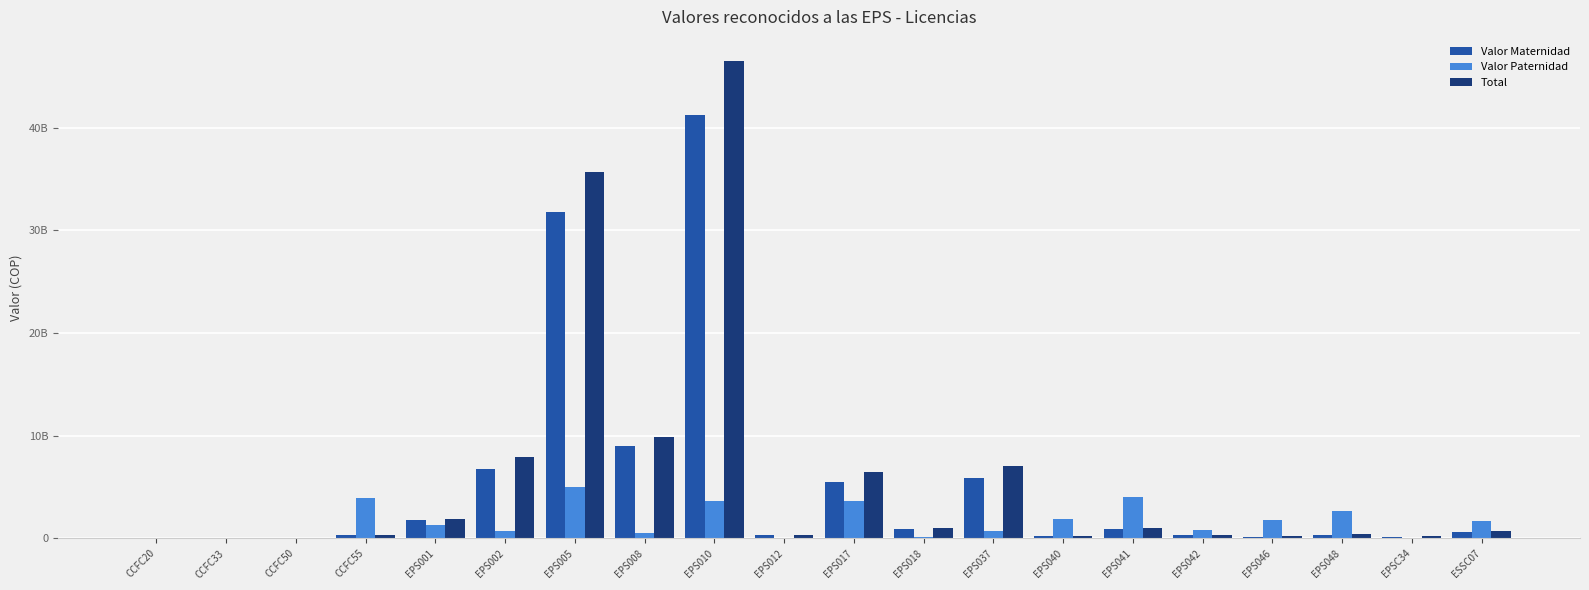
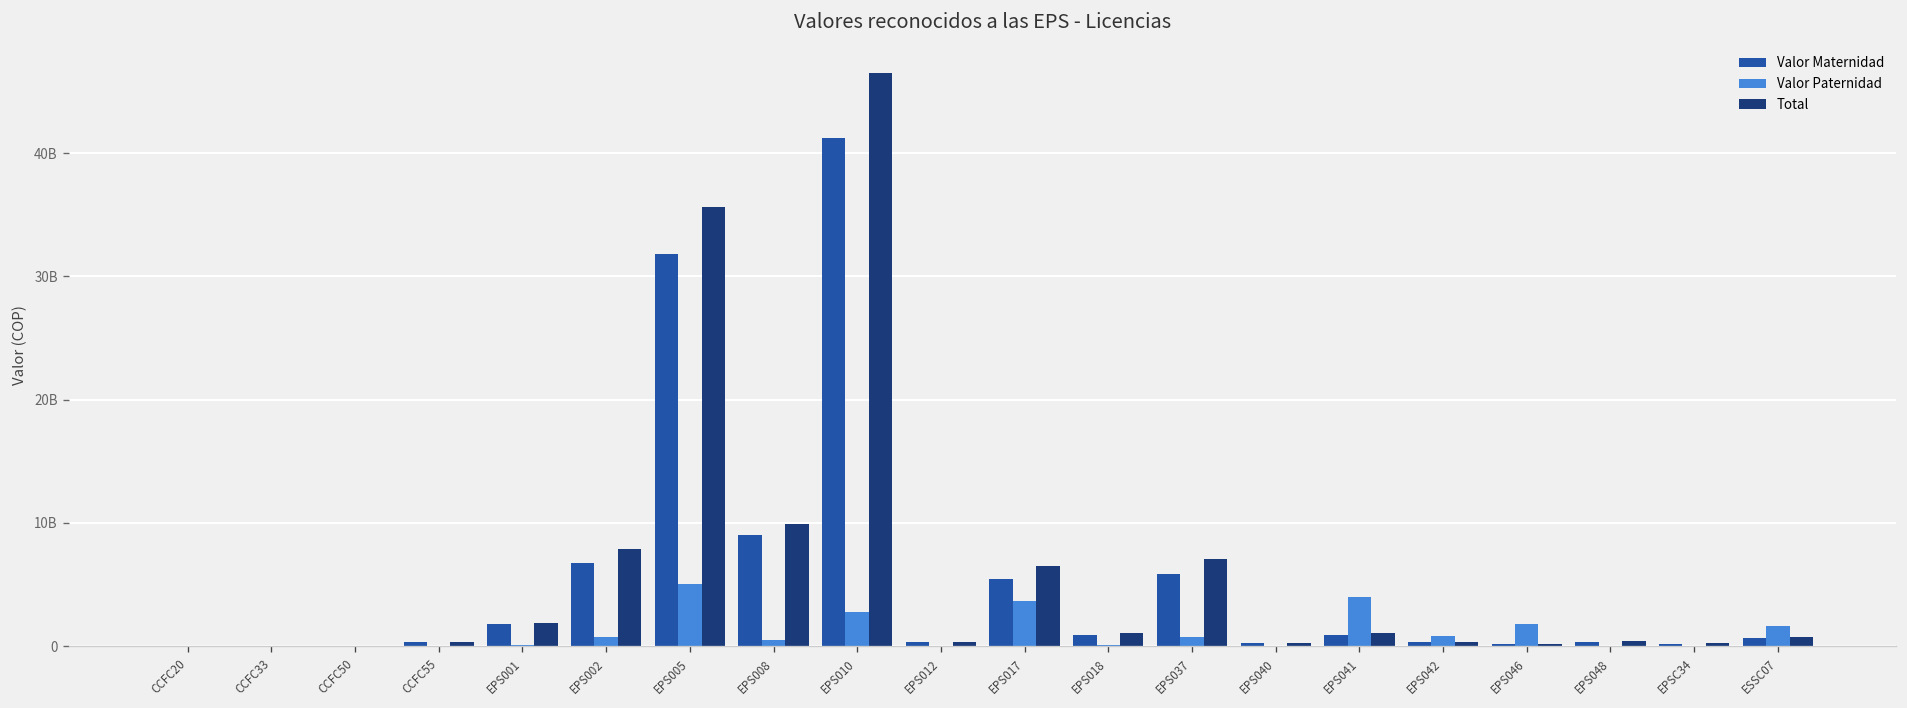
Valor Paternidad, CCFC55: 4000000000 -> 0
Valor Paternidad, EPS001: 1300000000 -> 100000000
Valor Paternidad, EPS010: 3700000000 -> 2700000000
Valor Paternidad, EPS040: 1900000000 -> 0
Valor Paternidad, EPS048: 2700000000 -> 0
